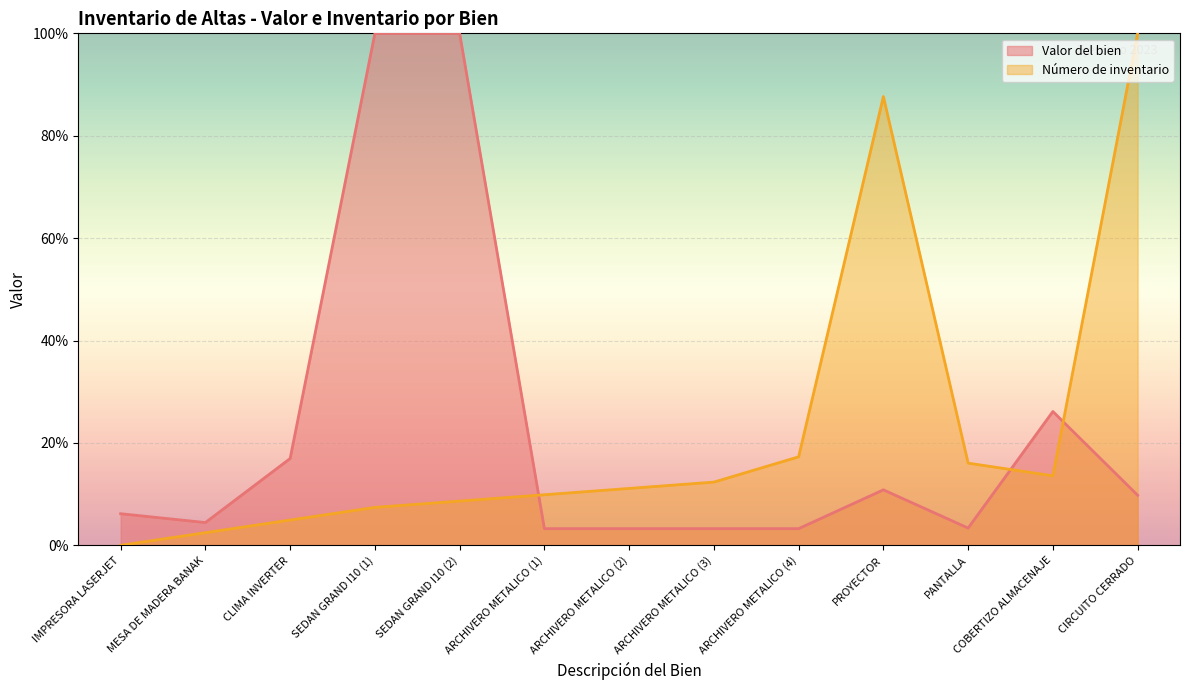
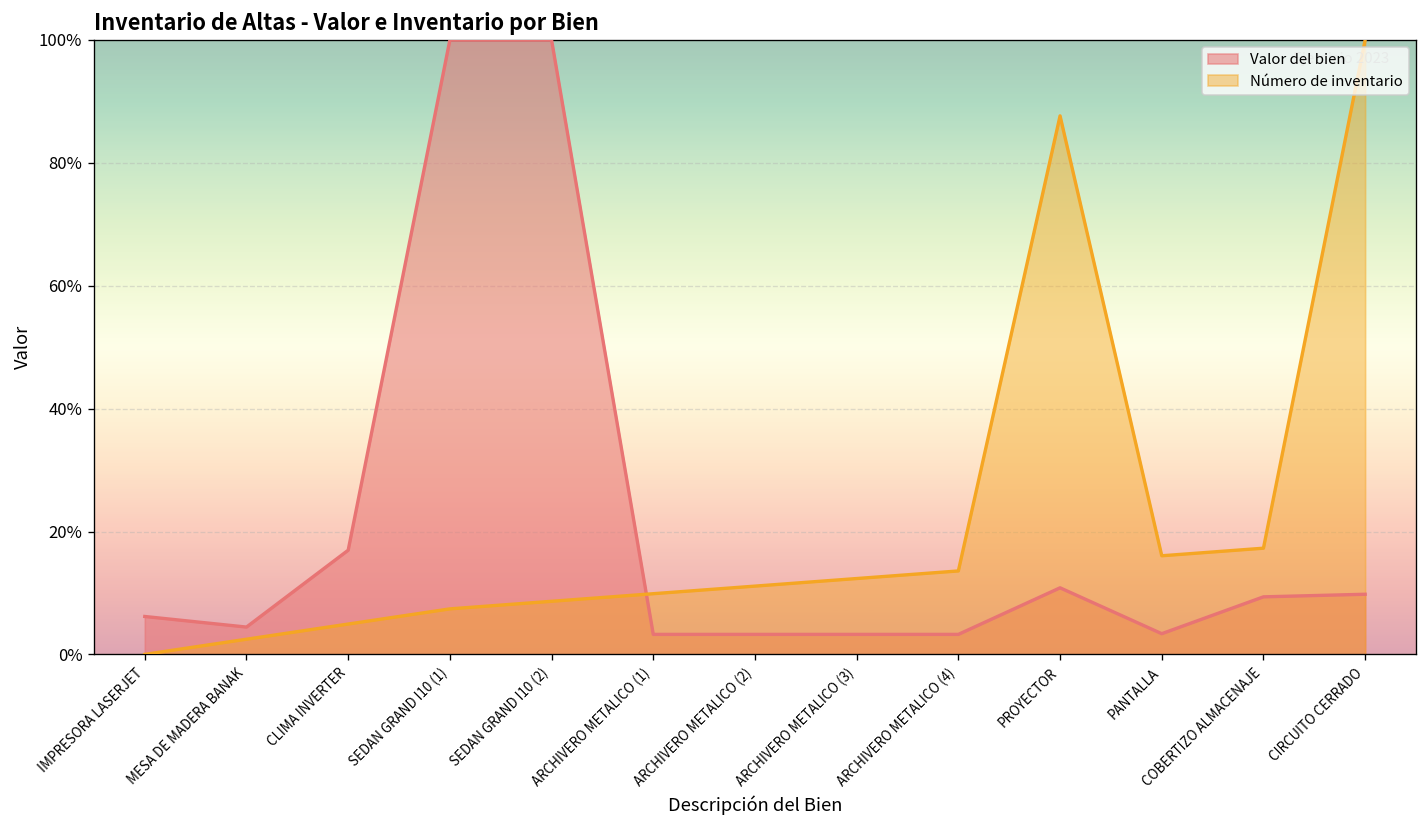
Número de inventario, ARCHIVERO METALICO (4): 17% -> 14%
Valor del bien, COBERTIZO ALMACENAJE: 26% -> 9%
Número de inventario, COBERTIZO ALMACENAJE: 14% -> 17%
